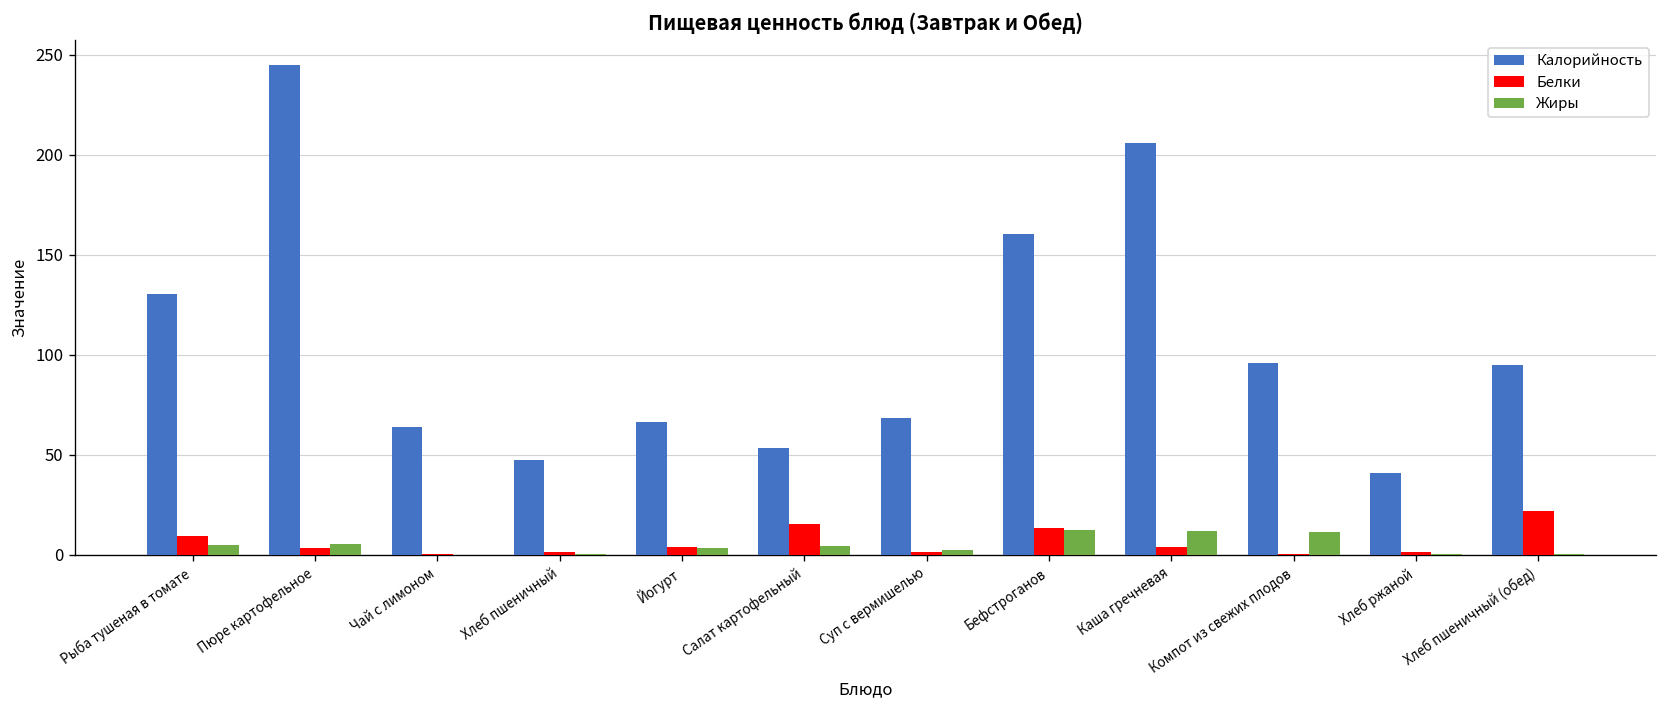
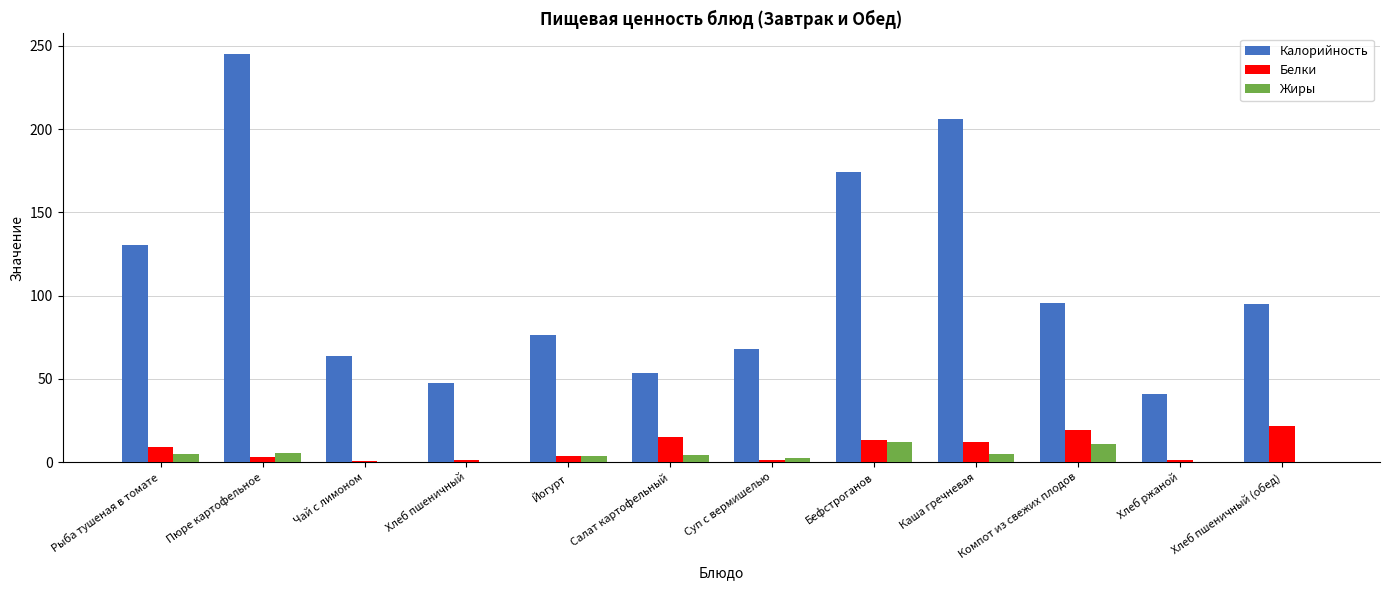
Калорийность, Йогурт: 67 -> 76
Калорийность, Бефстроганов: 160 -> 174
Белки, Каша гречневая: 4 -> 12
Жиры, Каша гречневая: 12 -> 5
Белки, Компот из свежих плодов: 0 -> 19
